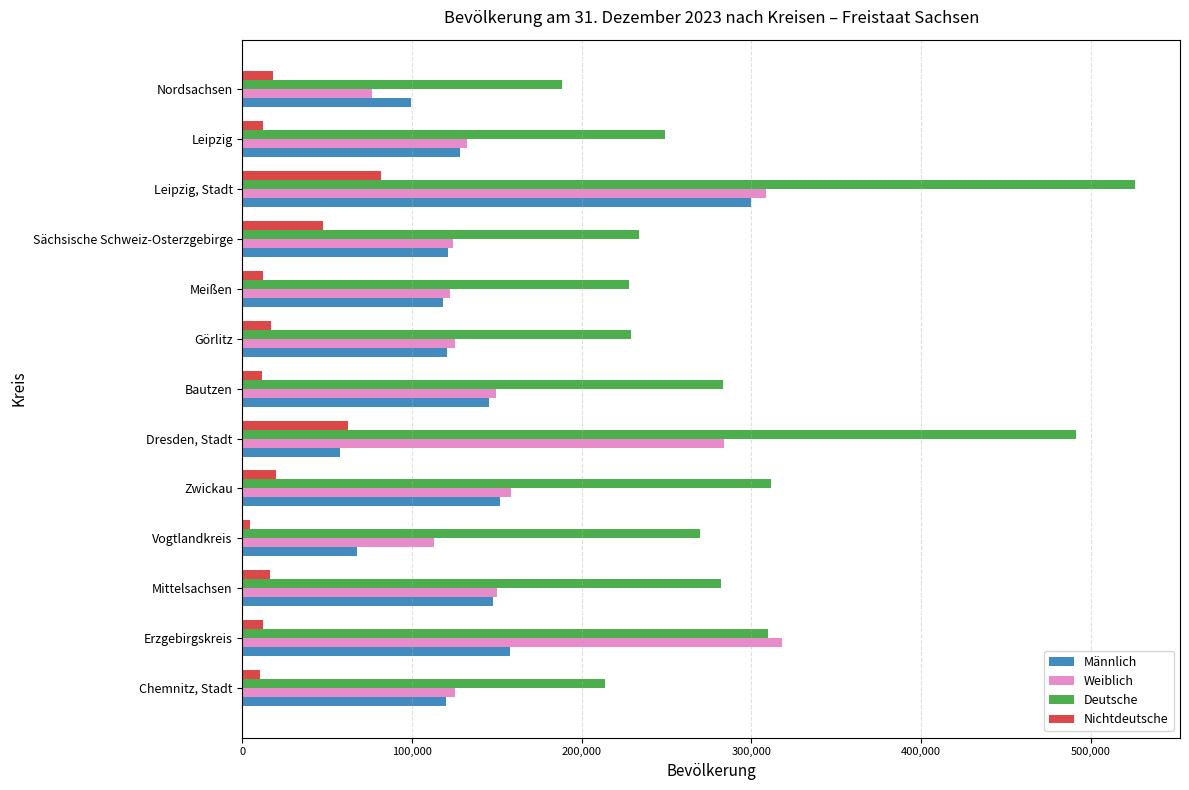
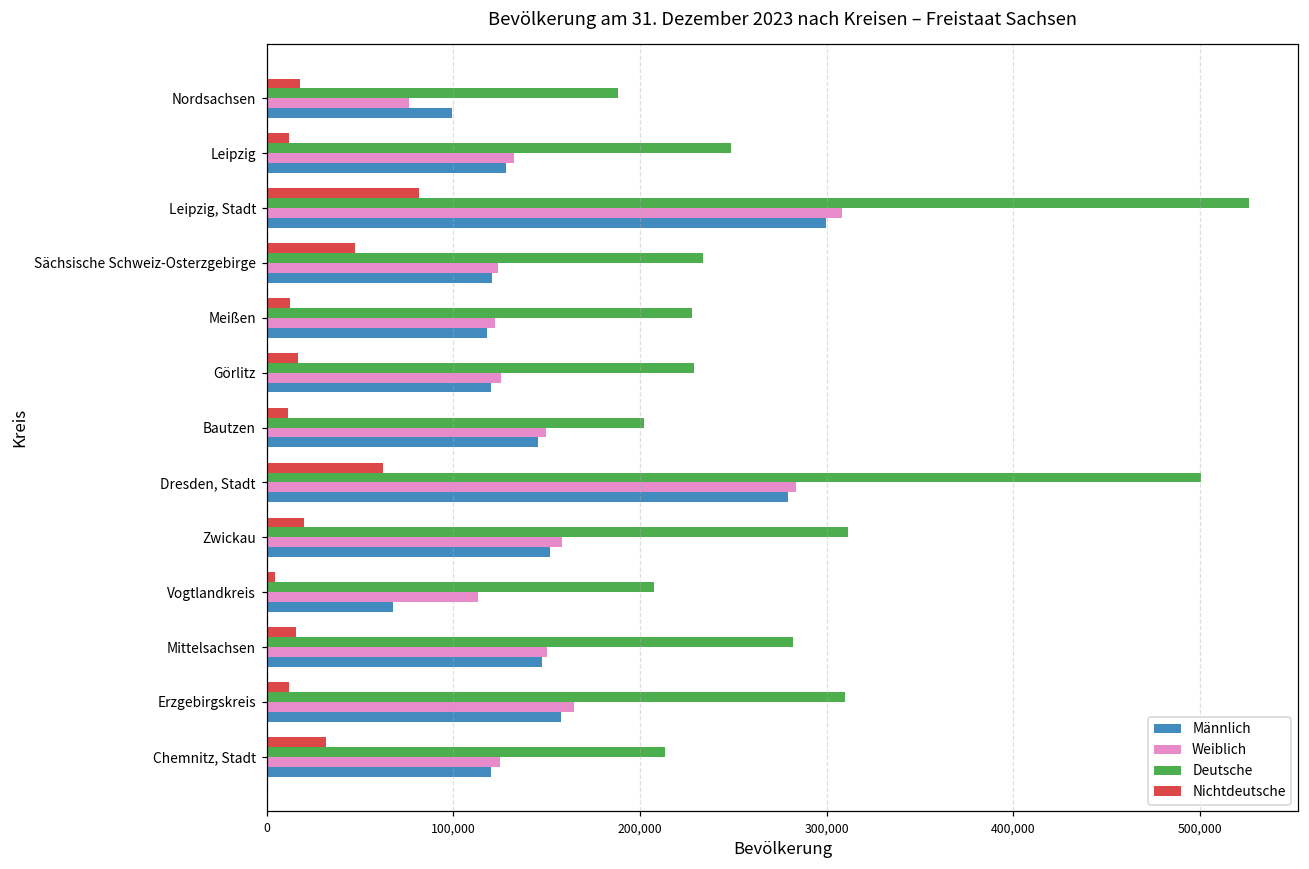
Deutsche, Bautzen: 283,000 -> 202,000
Deutsche, Dresden, Stadt: 491,000 -> 501,000
Männlich, Dresden, Stadt: 58,000 -> 279,000
Deutsche, Vogtlandkreis: 270,000 -> 208,000
Weiblich, Erzgebirgskreis: 318,000 -> 165,000
Nichtdeutsche, Chemnitz, Stadt: 10,000 -> 32,000
